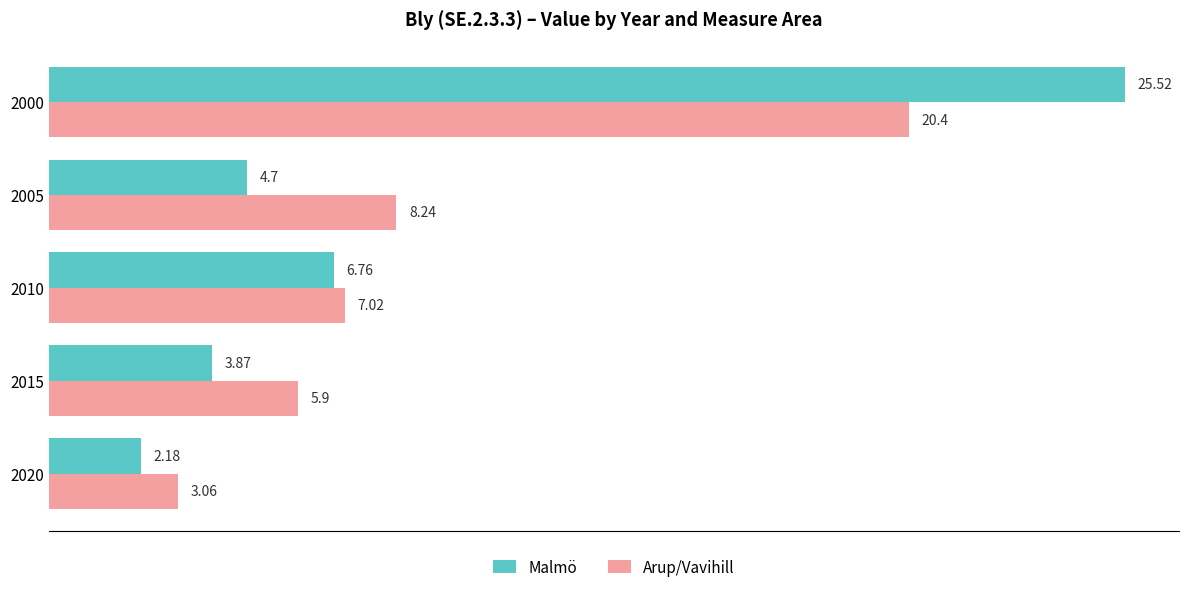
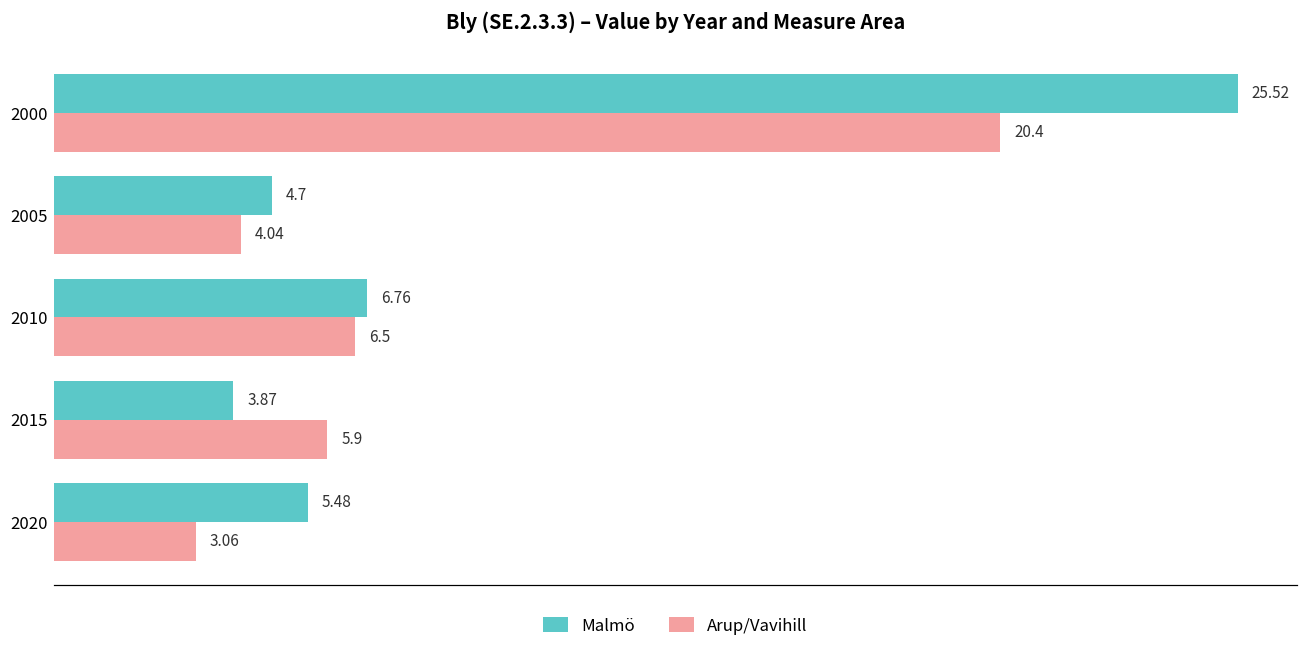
Arup/Vavihill, 2005: 8.24 -> 4.04
Arup/Vavihill, 2010: 7.02 -> 6.5
Malmö, 2020: 2.18 -> 5.48
